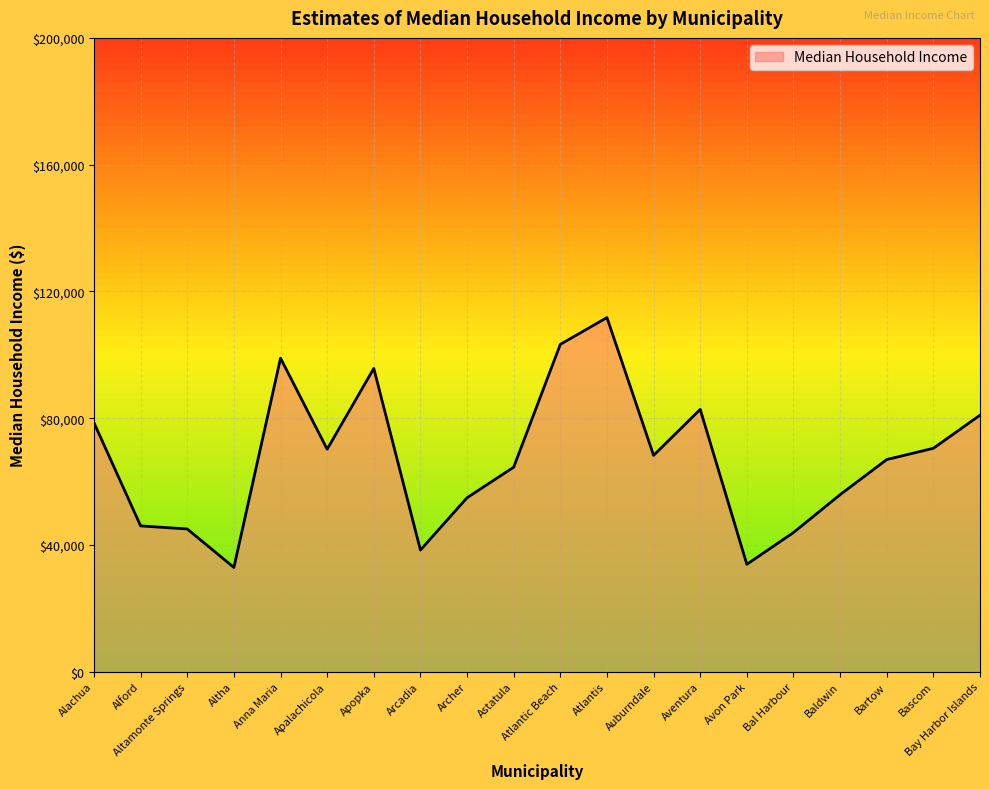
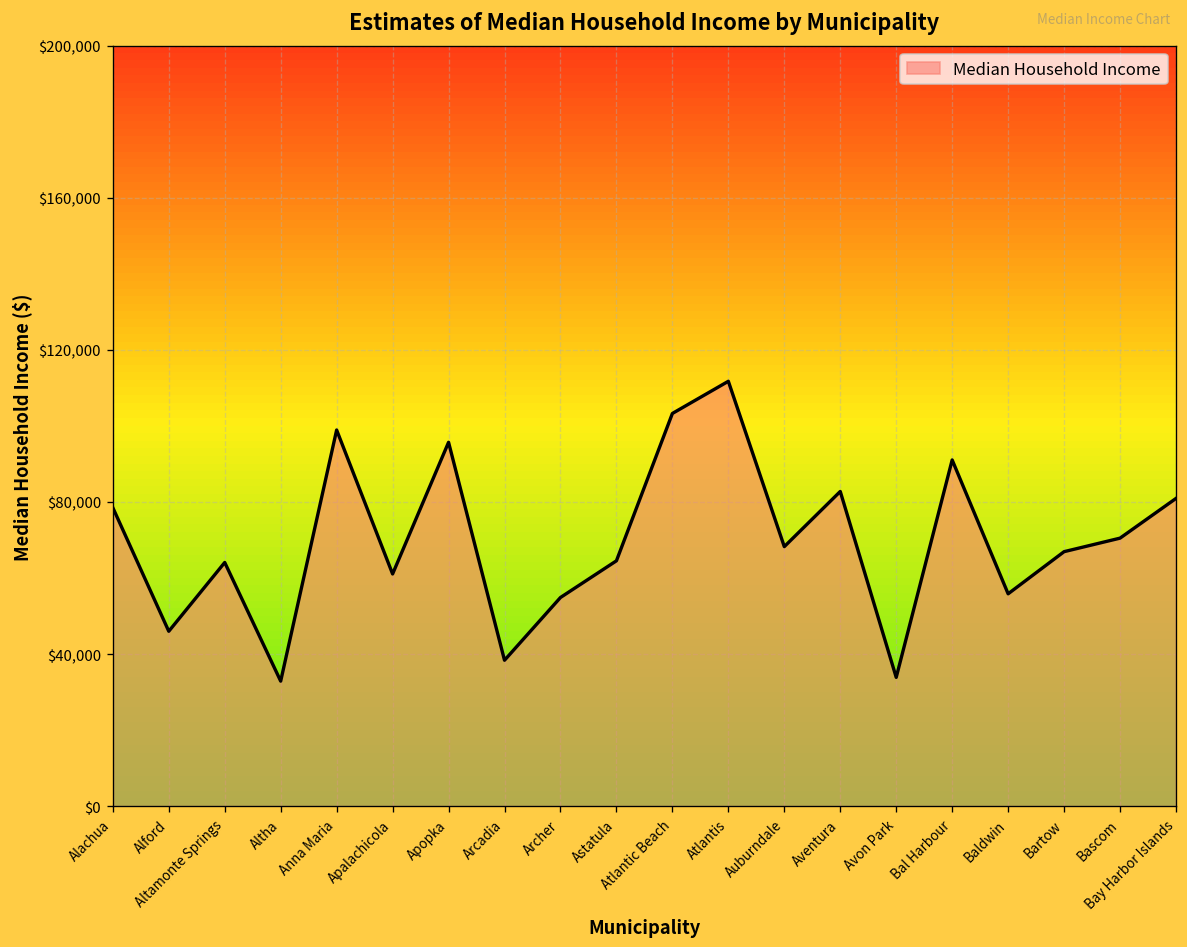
Altamonte Springs: $45,000 -> $64,000
Apalachicola: $70,000 -> $61,000
Bal Harbour: $44,000 -> $91,000
